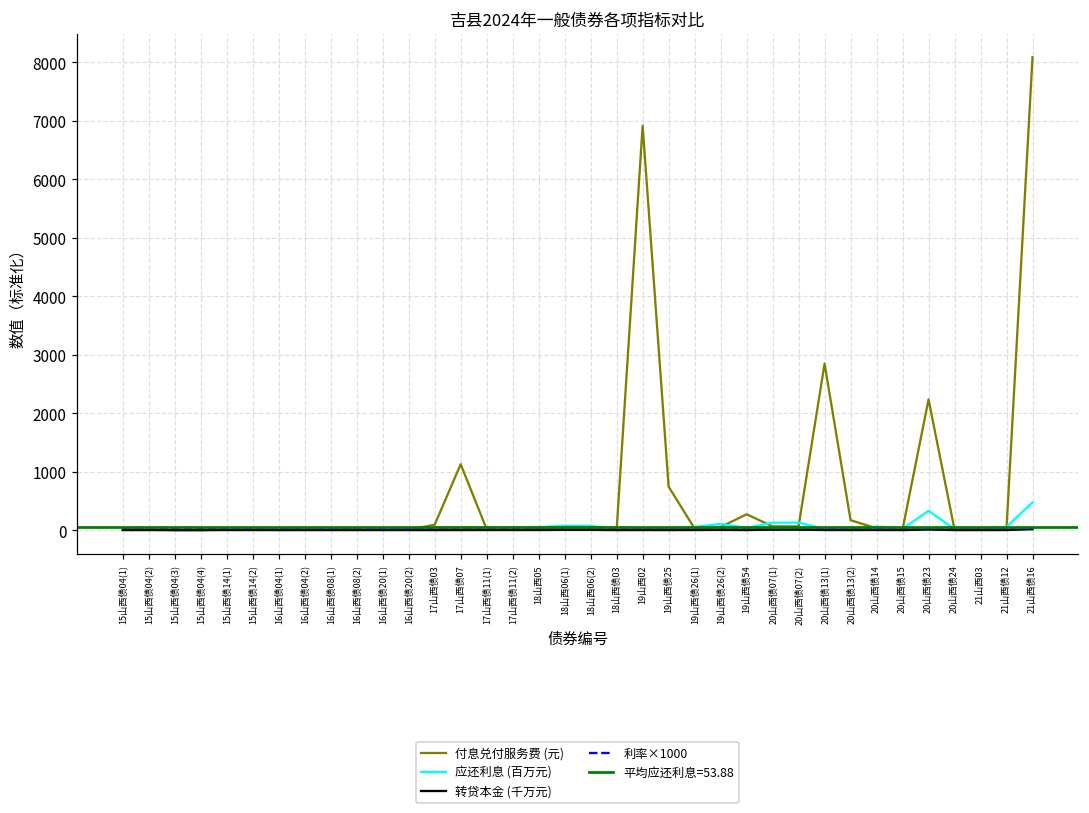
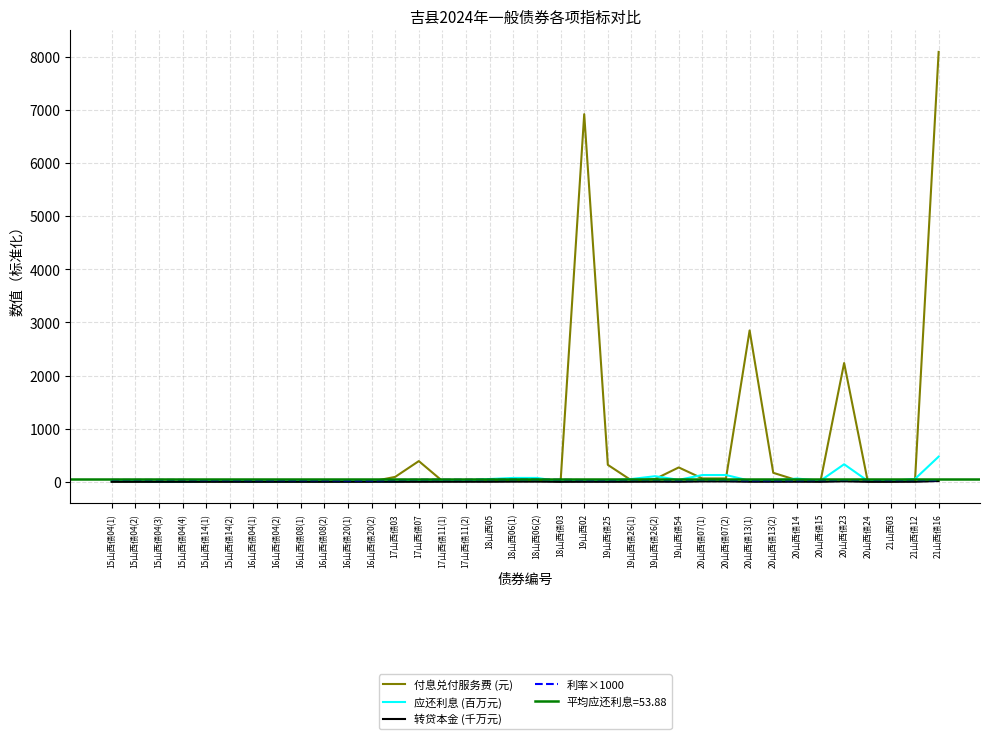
付息兑付服务费 (元), 17山西债07: 1100 -> 400
付息兑付服务费 (元), 19山西债25: 700 -> 300
